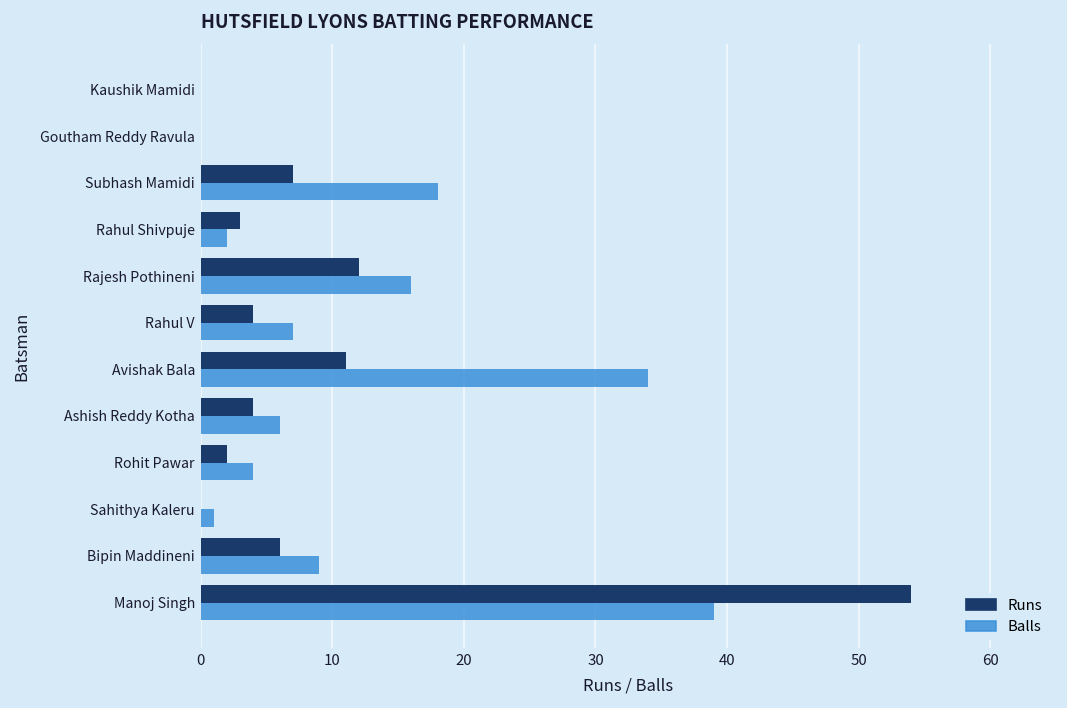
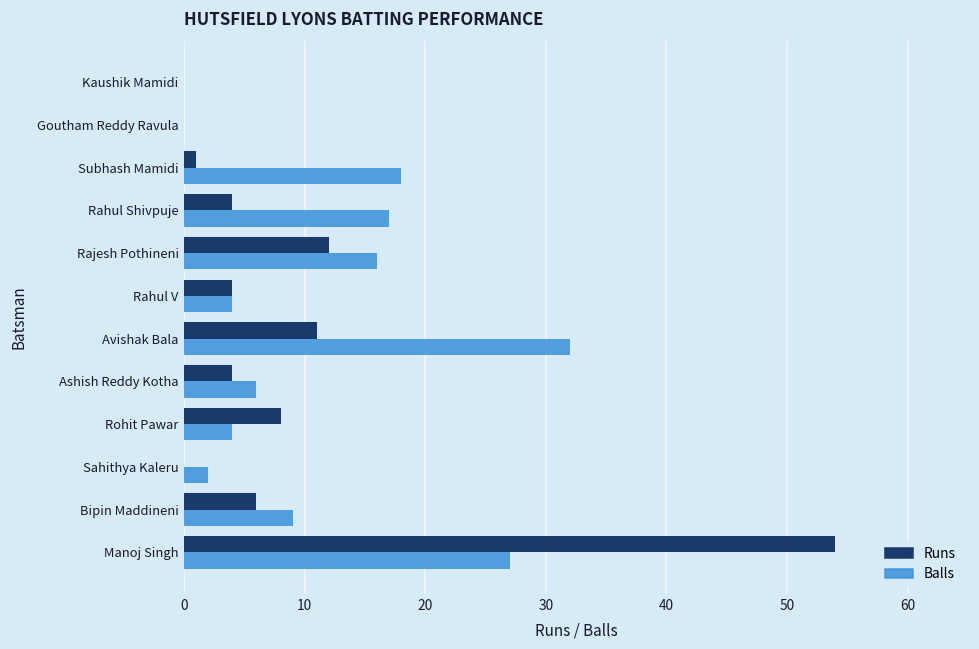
Runs, Subhash Mamidi: 7 -> 1
Runs, Rahul Shivpuje: 3 -> 4
Balls, Rahul Shivpuje: 2 -> 17
Balls, Rahul V: 7 -> 4
Balls, Avishak Bala: 34 -> 32
Runs, Rohit Pawar: 2 -> 8
Balls, Sahithya Kaleru: 1 -> 2
Balls, Manoj Singh: 39 -> 27
